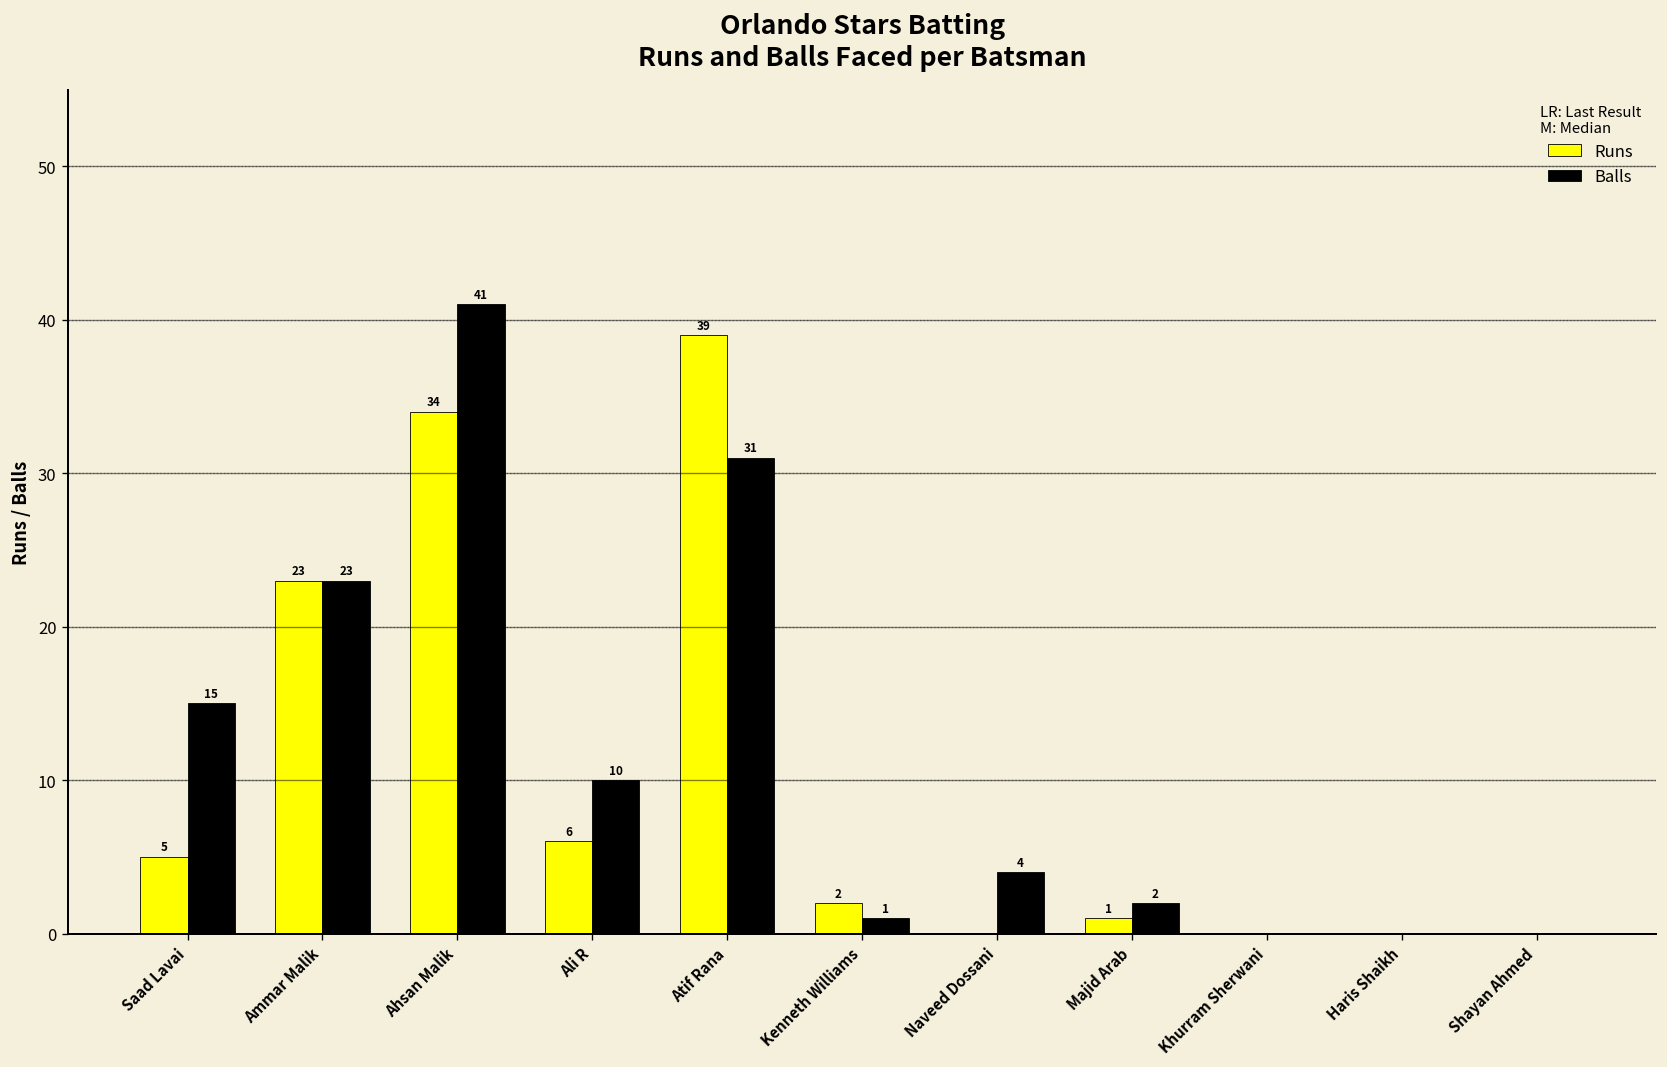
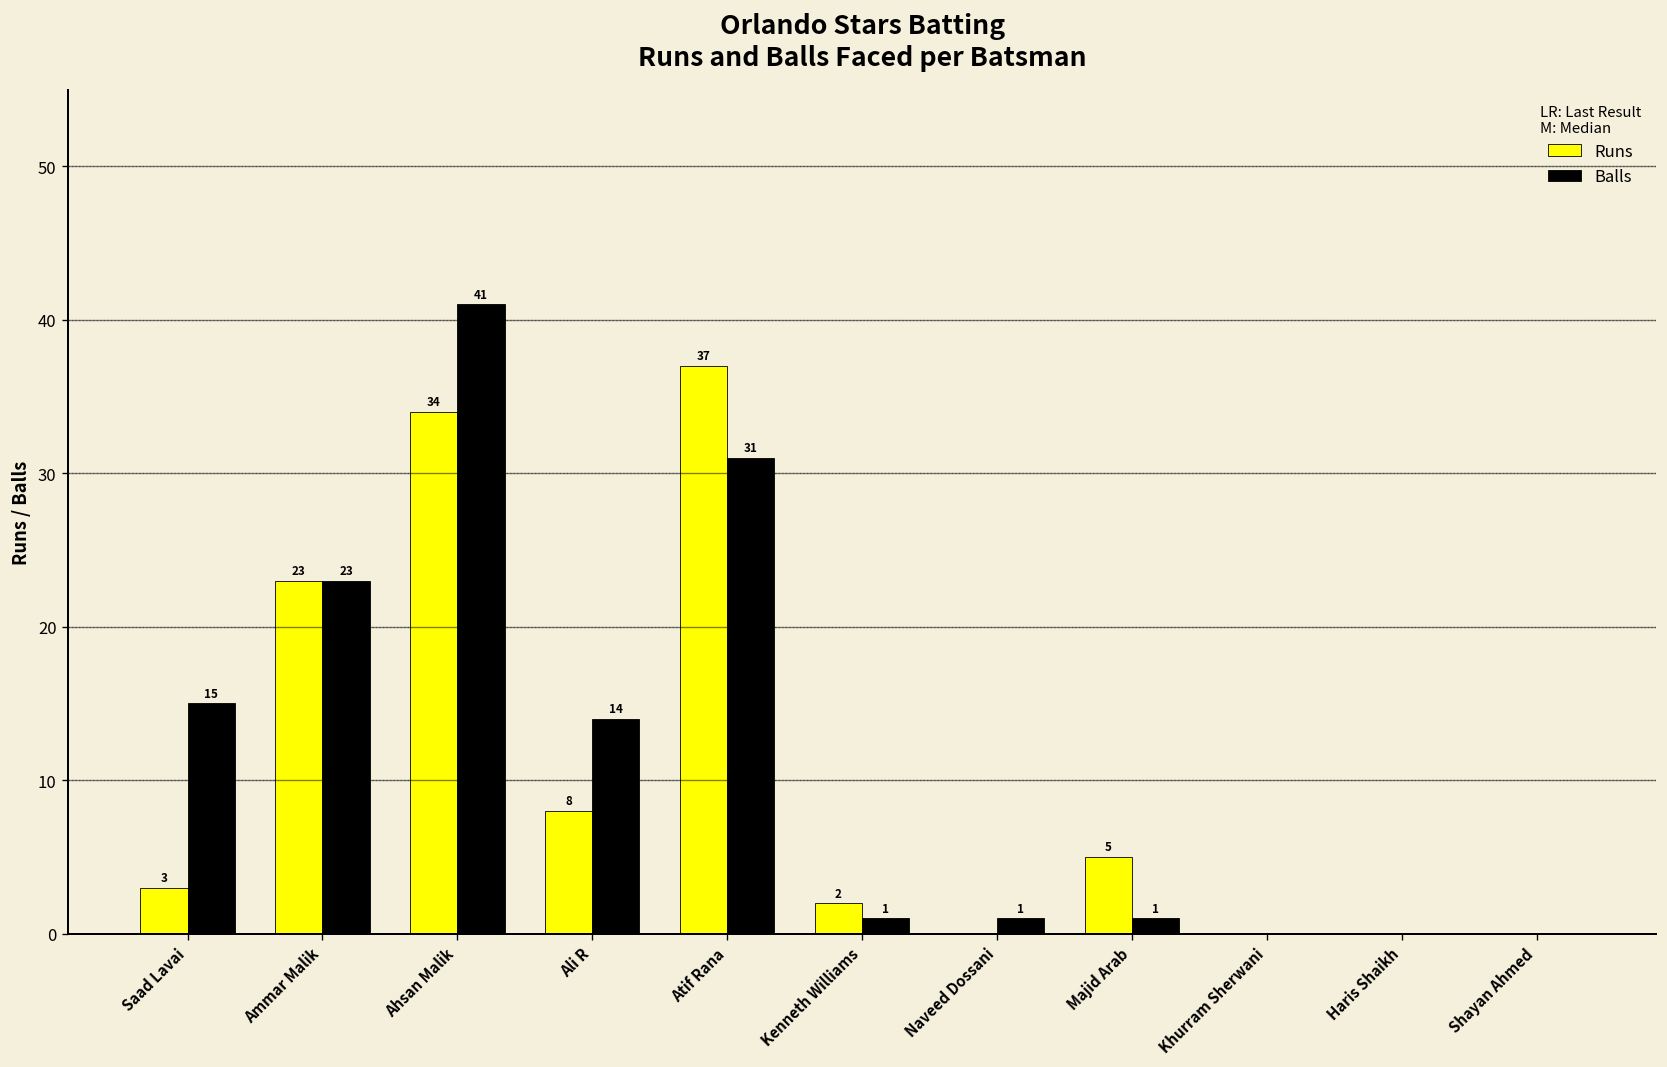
Runs, Saad Lavai: 5 -> 3
Runs, Ali R: 6 -> 8
Balls, Ali R: 10 -> 14
Runs, Atif Rana: 39 -> 37
Balls, Naveed Dossani: 4 -> 1
Runs, Majid Arab: 1 -> 5
Balls, Majid Arab: 2 -> 1
